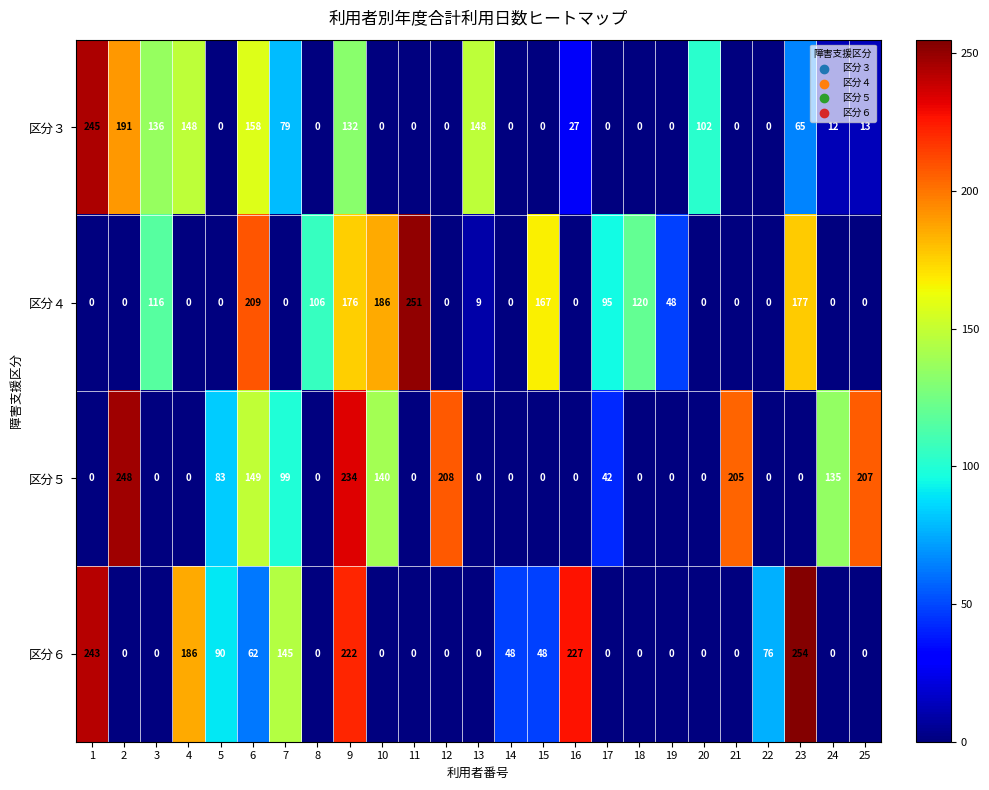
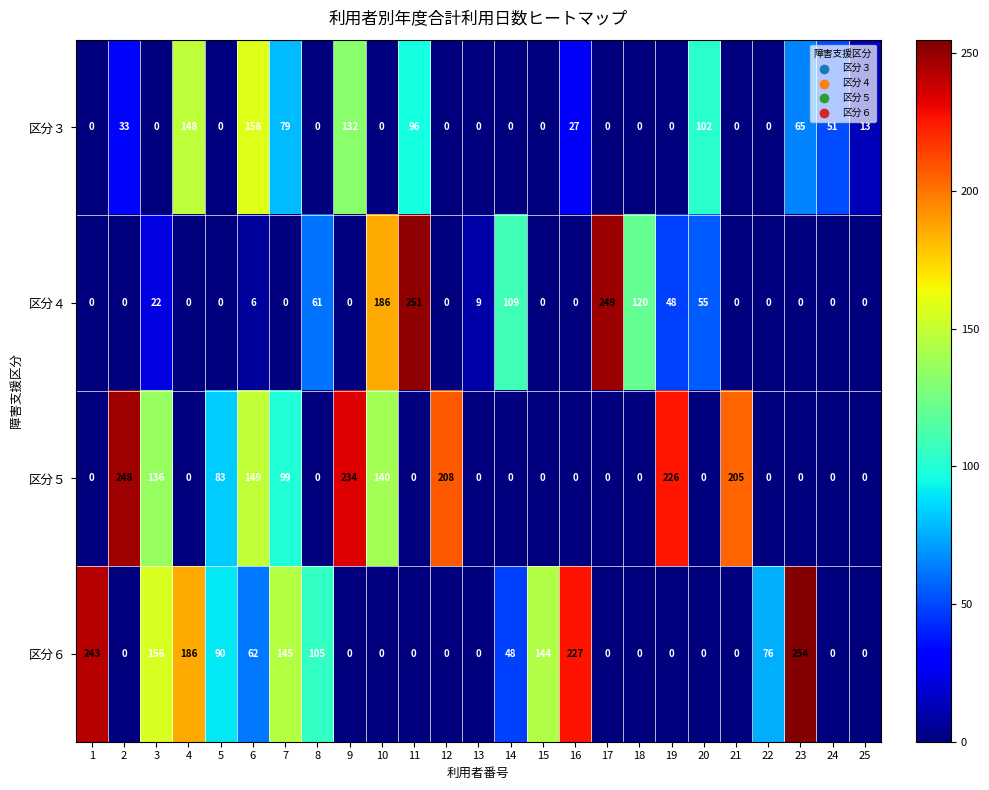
区分３, 1: 245 -> 0
区分３, 2: 191 -> 33
区分３, 3: 136 -> 0
区分３, 11: 0 -> 96
区分３, 13: 148 -> 0
区分３, 24: 12 -> 51
区分４, 3: 116 -> 22
区分４, 6: 209 -> 6
区分４, 8: 106 -> 61
区分４, 9: 176 -> 0
区分４, 14: 0 -> 109
区分４, 15: 167 -> 0
区分４, 17: 95 -> 249
区分４, 20: 0 -> 55
区分４, 23: 177 -> 0
区分５, 3: 0 -> 136
区分５, 17: 42 -> 0
区分５, 19: 0 -> 226
区分５, 24: 135 -> 0
区分５, 25: 207 -> 0
区分６, 3: 0 -> 156
区分６, 8: 0 -> 105
区分６, 9: 222 -> 0
区分６, 15: 48 -> 144
